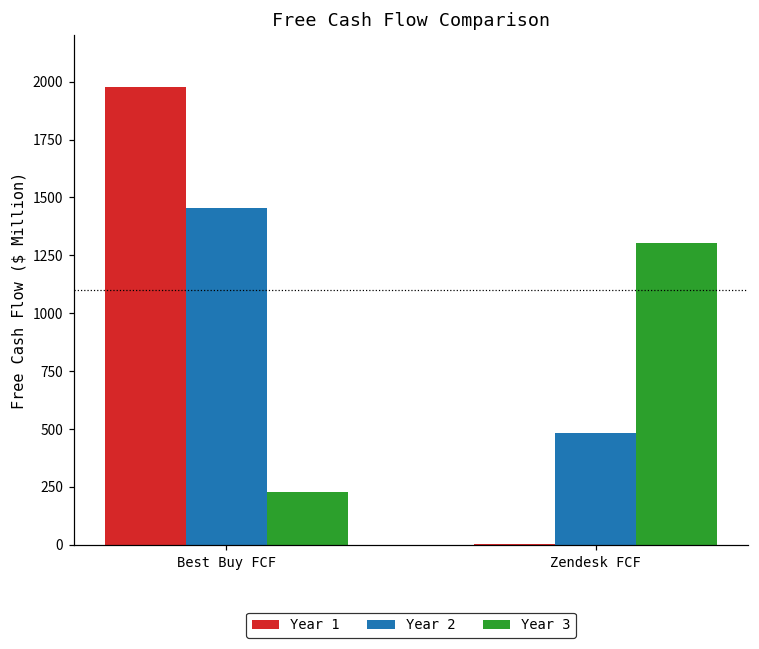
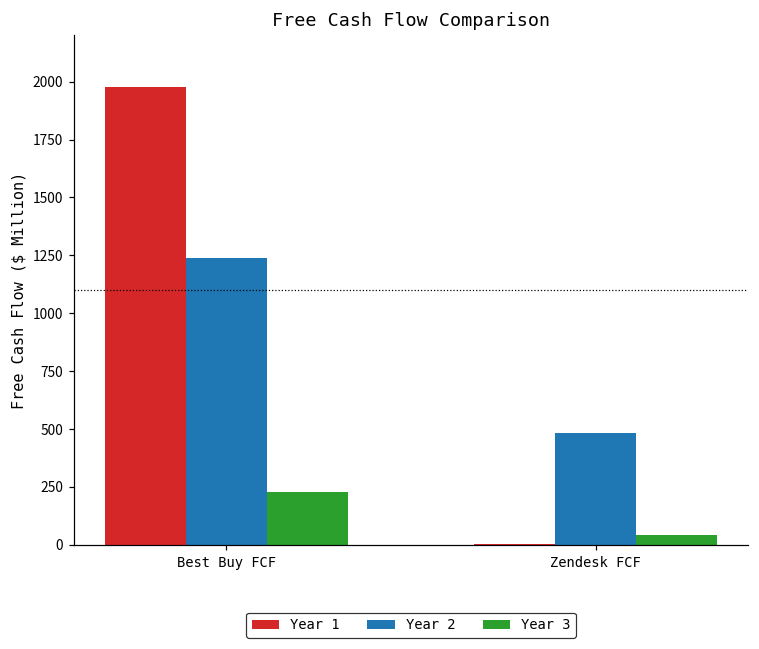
Year 2, Best Buy FCF: 1450 -> 1240
Year 3, Zendesk FCF: 1300 -> 40
